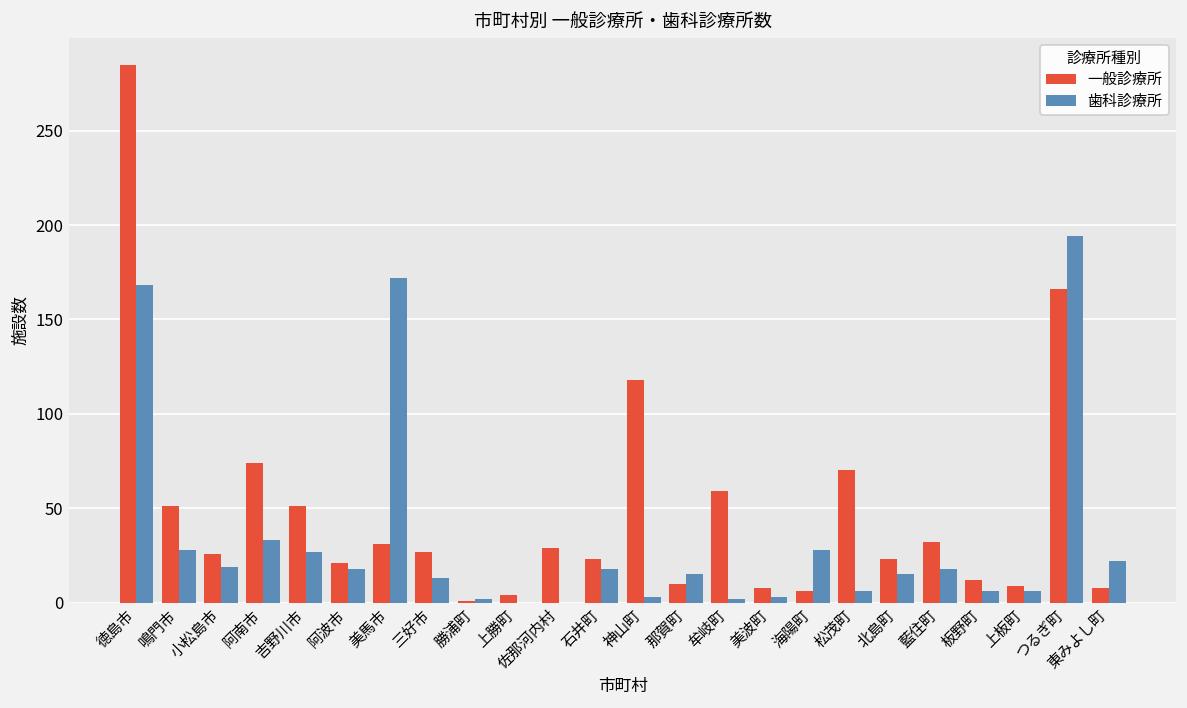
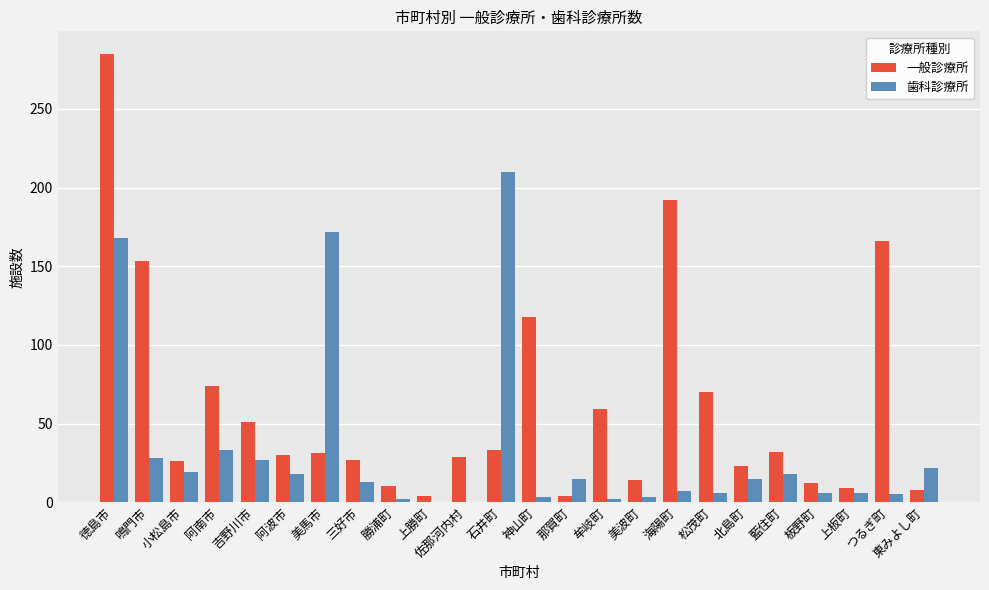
一般診療所, 鳴門市: 51 -> 153
一般診療所, 阿波市: 21 -> 30
一般診療所, 勝浦町: 1 -> 10
一般診療所, 石井町: 23 -> 33
歯科診療所, 石井町: 18 -> 210
一般診療所, 那賀町: 10 -> 4
一般診療所, 美波町: 8 -> 14
一般診療所, 海陽町: 6 -> 192
歯科診療所, 海陽町: 28 -> 7
歯科診療所, つるぎ町: 194 -> 5
